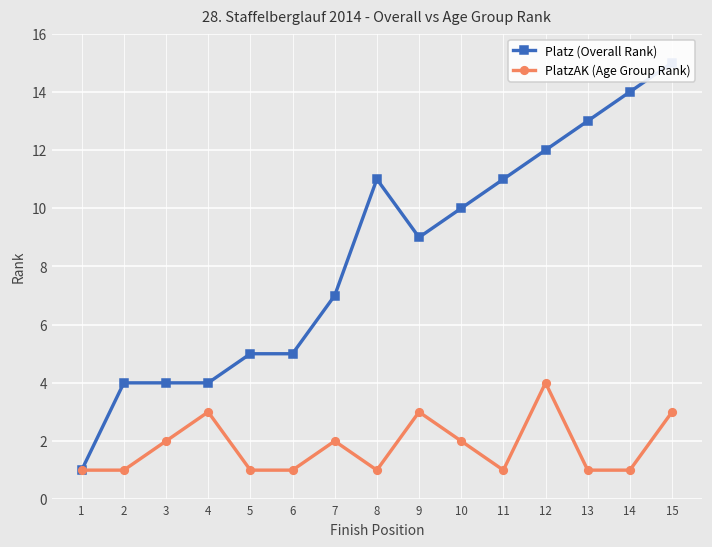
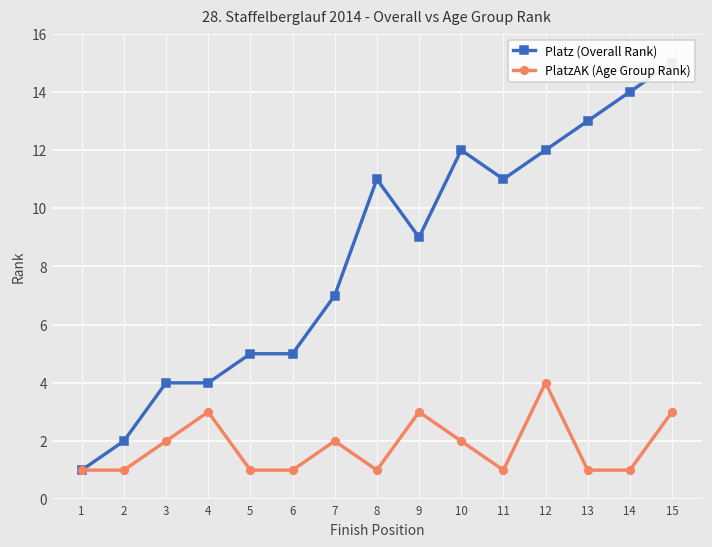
Platz (Overall Rank), 2: 4 -> 2
Platz (Overall Rank), 10: 10 -> 12
